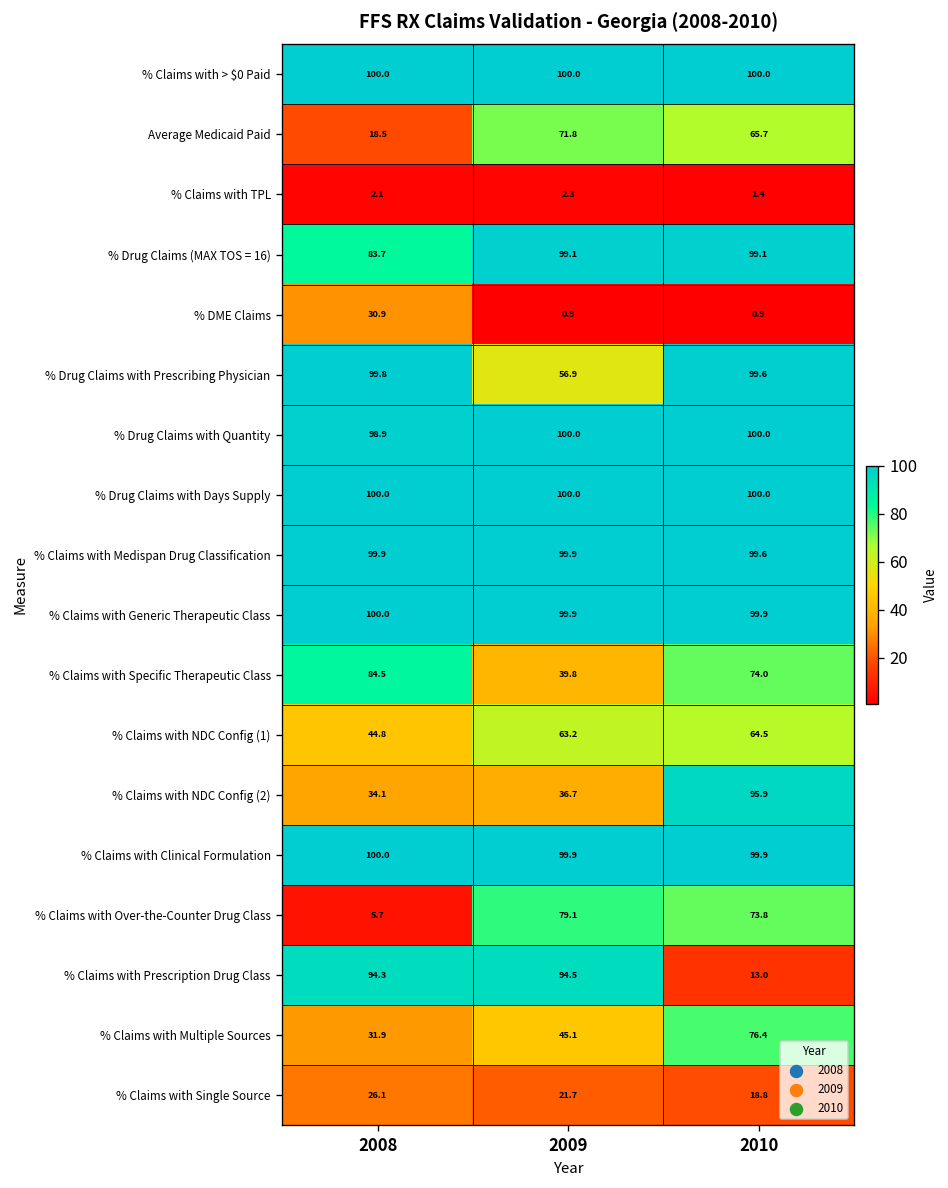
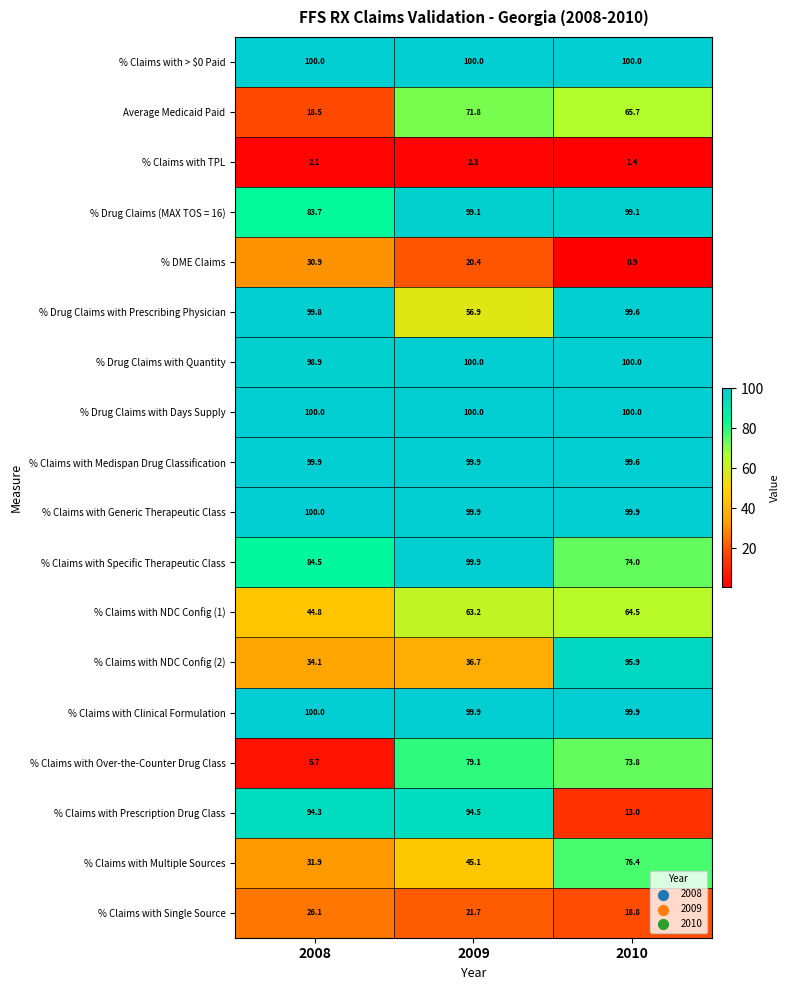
% DME Claims, 2009: 0.9 -> 20.4
% Claims with Specific Therapeutic Class, 2009: 39.8 -> 99.9
